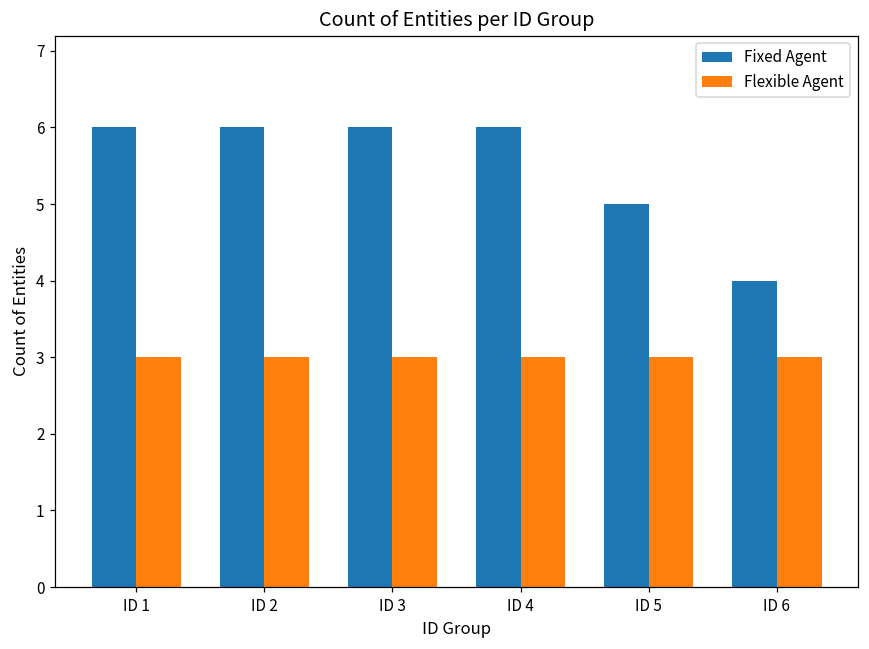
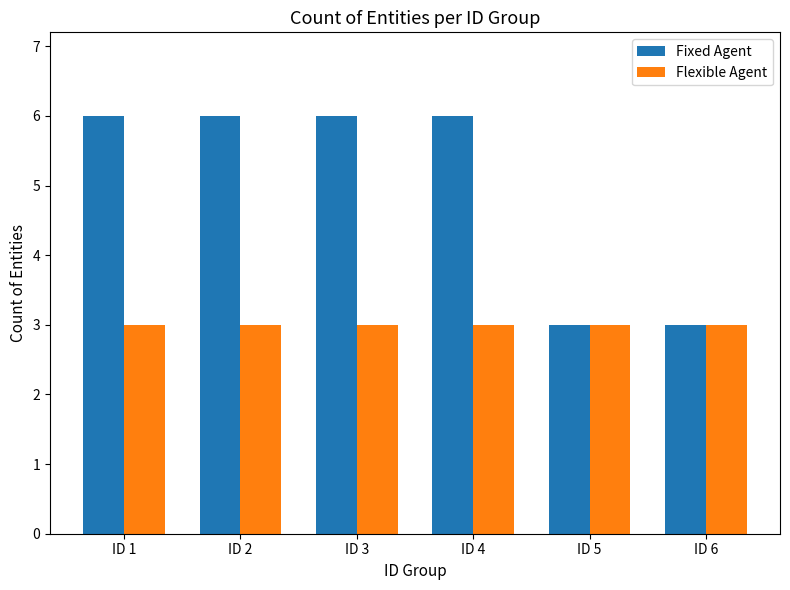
Fixed Agent, ID 5: 5 -> 3
Fixed Agent, ID 6: 4 -> 3
